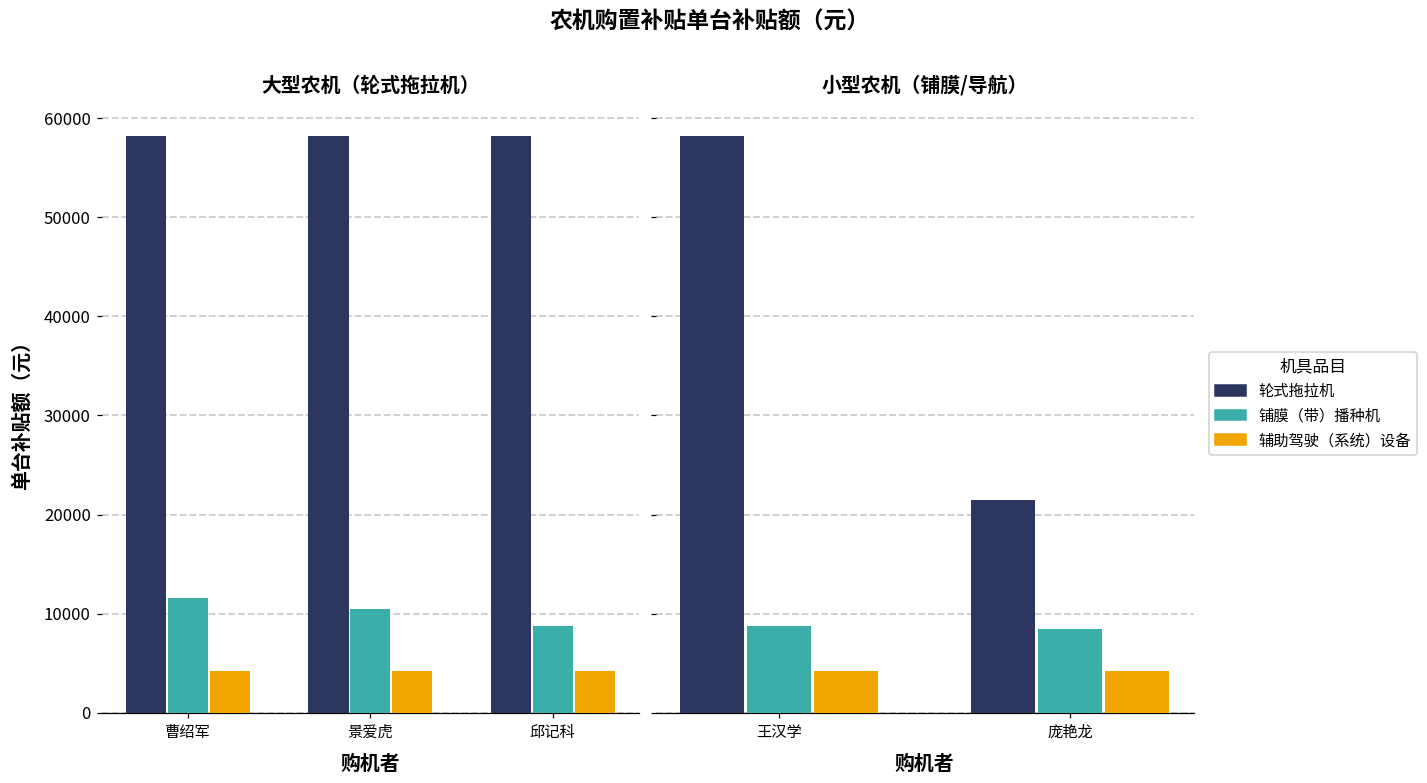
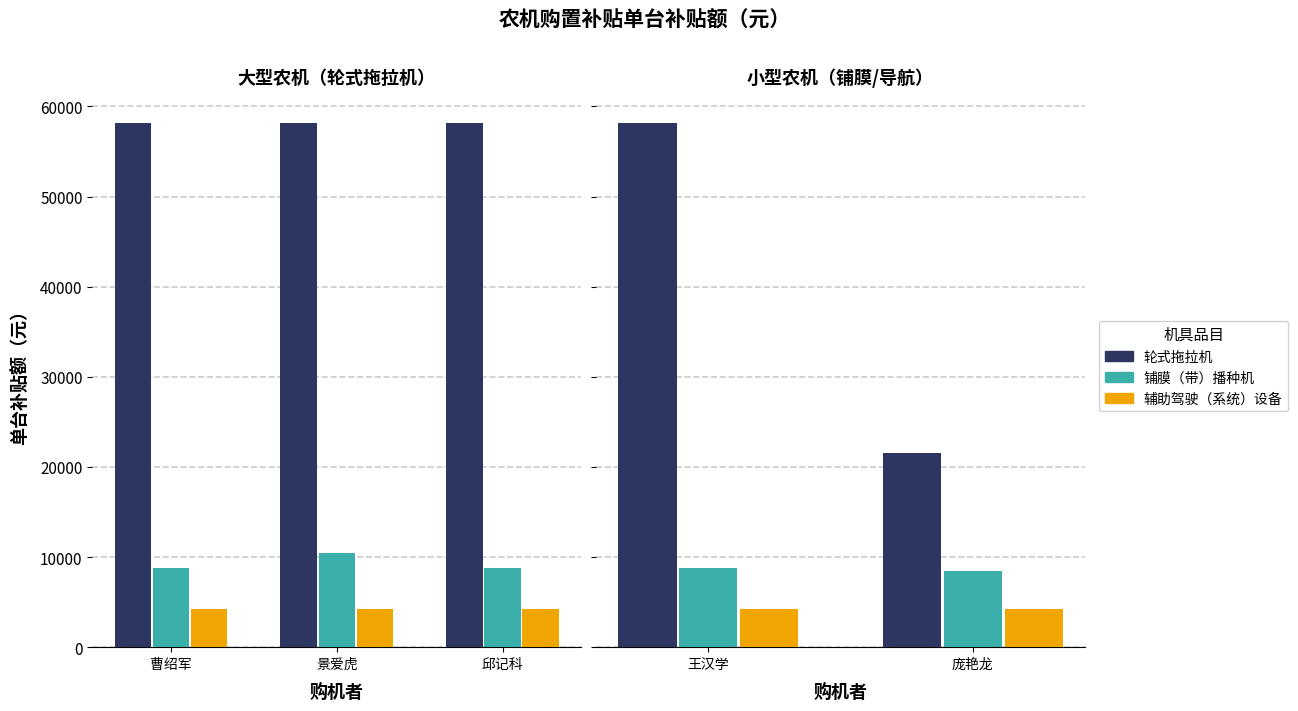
大型农机（轮式拖拉机）, 铺膜（带）播种机, 曹绍军: 12000 -> 9000
